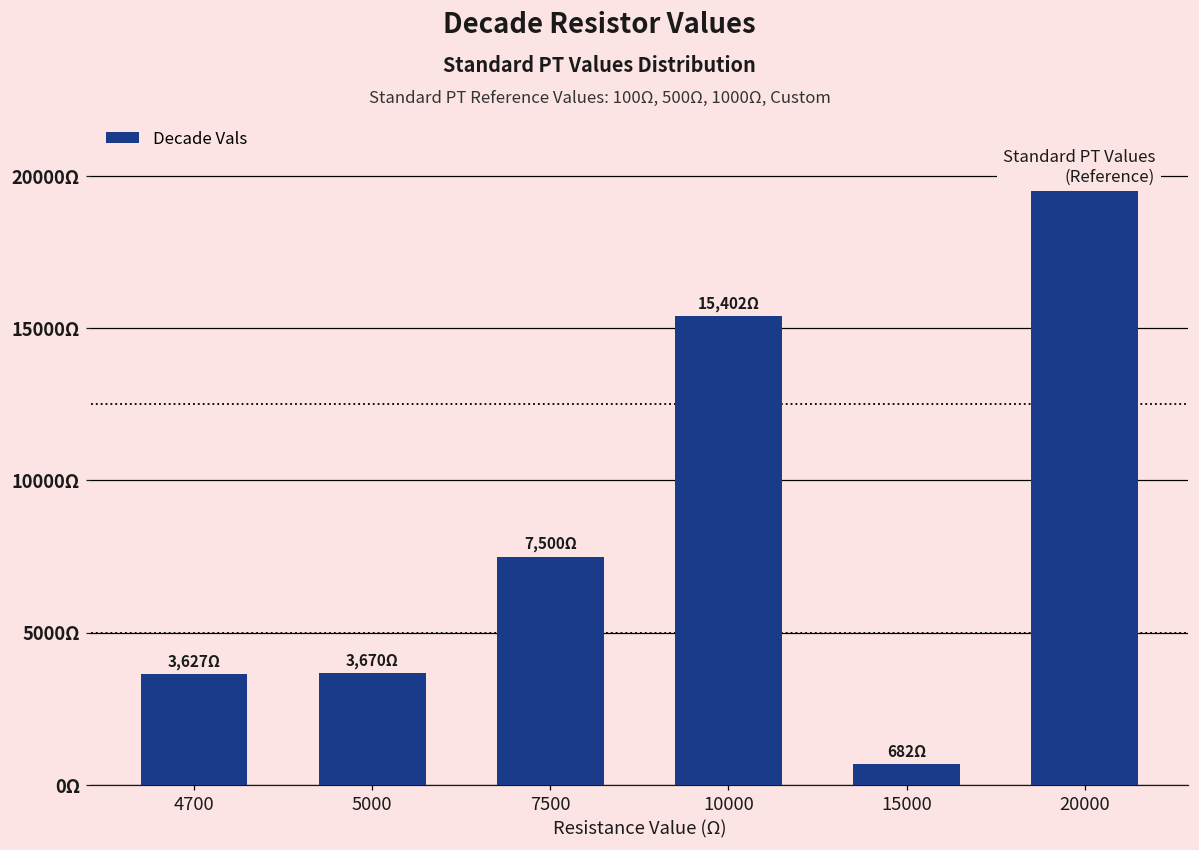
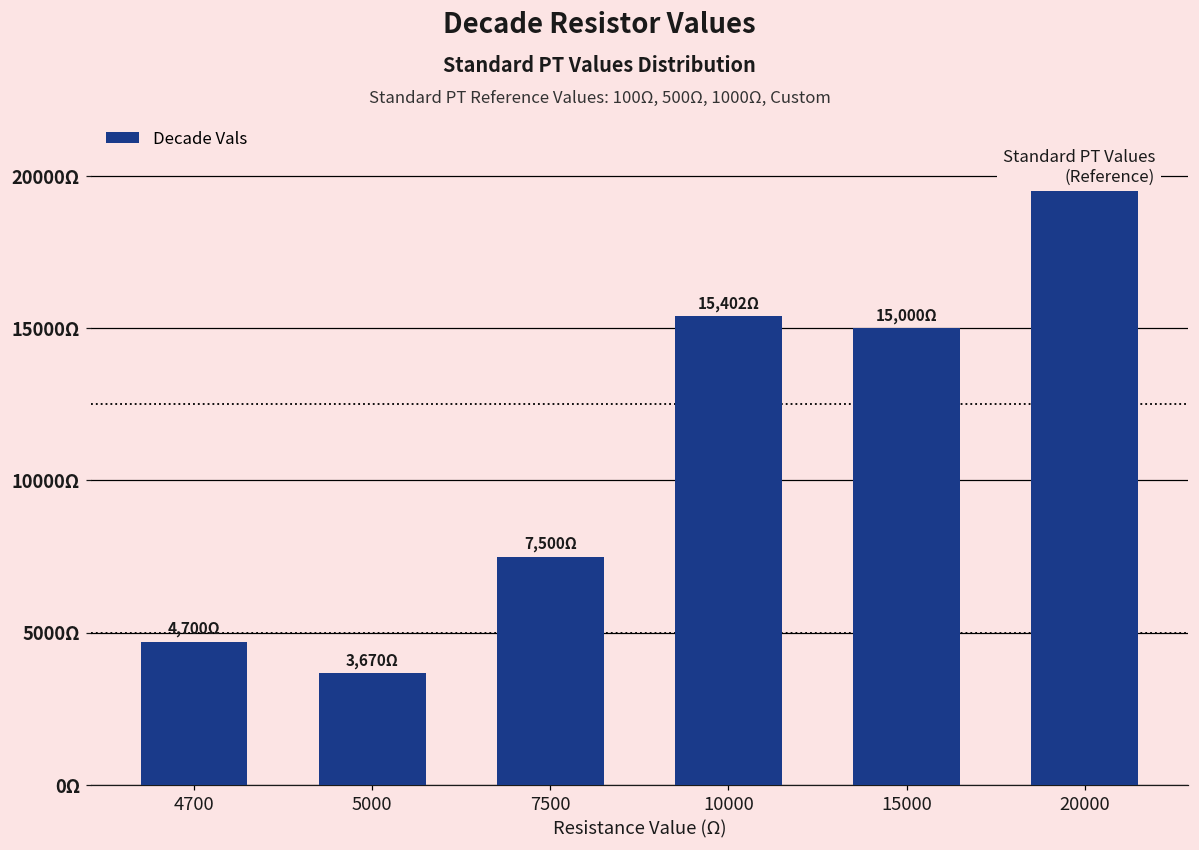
4700: 3,627Ω -> 4,700Ω
15000: 682Ω -> 15,000Ω
